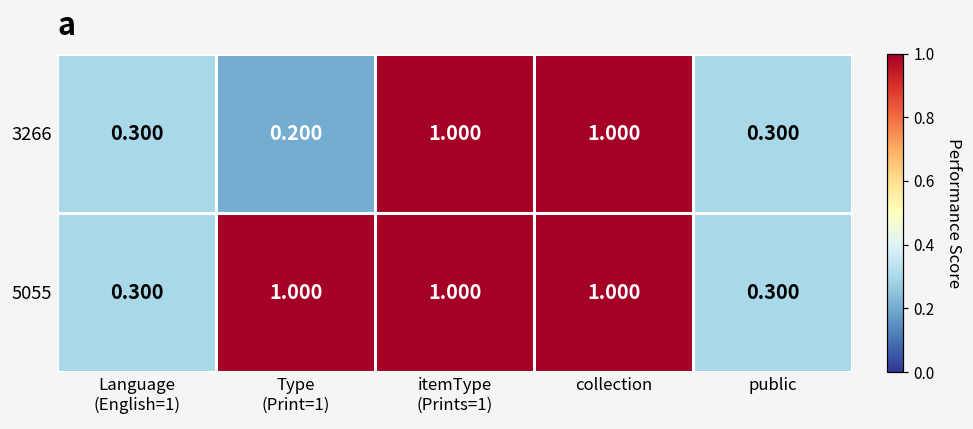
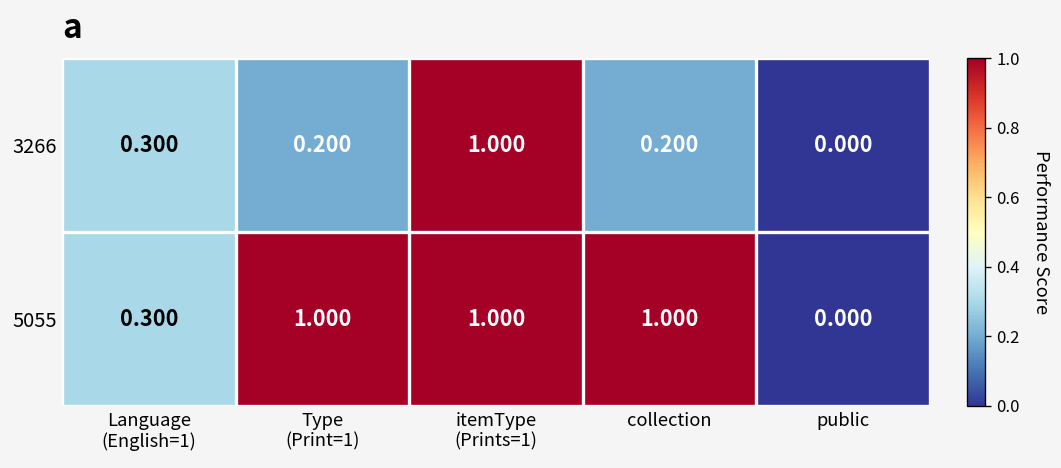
3266, collection: 1.000 -> 0.200
3266, public: 0.300 -> 0.000
5055, public: 0.300 -> 0.000
